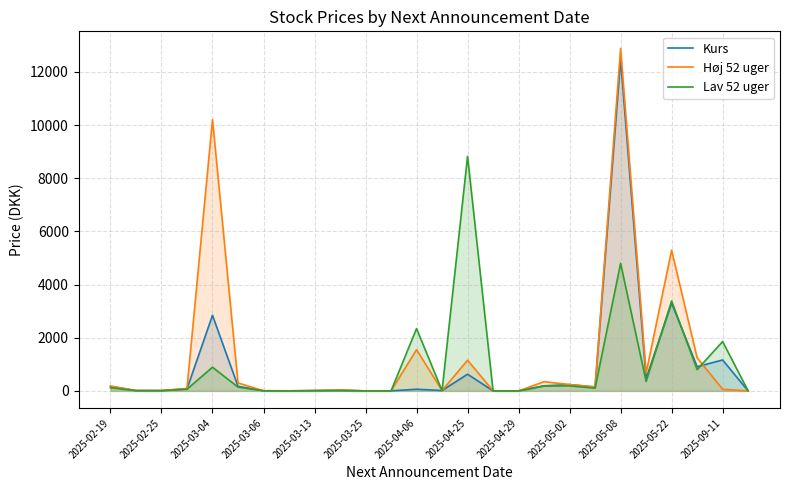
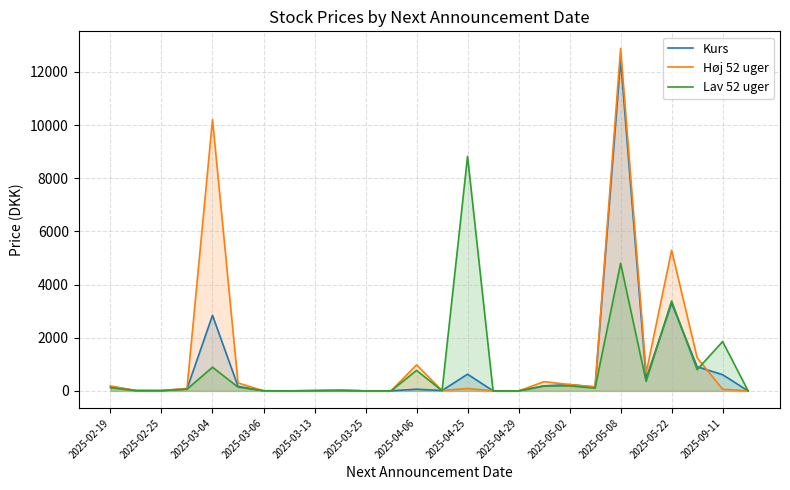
Høj 52 uger, 2025-04-06: 1600 -> 1000
Lav 52 uger, 2025-04-06: 2300 -> 800
Høj 52 uger, 2025-04-25: 1200 -> 100
Kurs, 2025-09-11: 1200 -> 600
